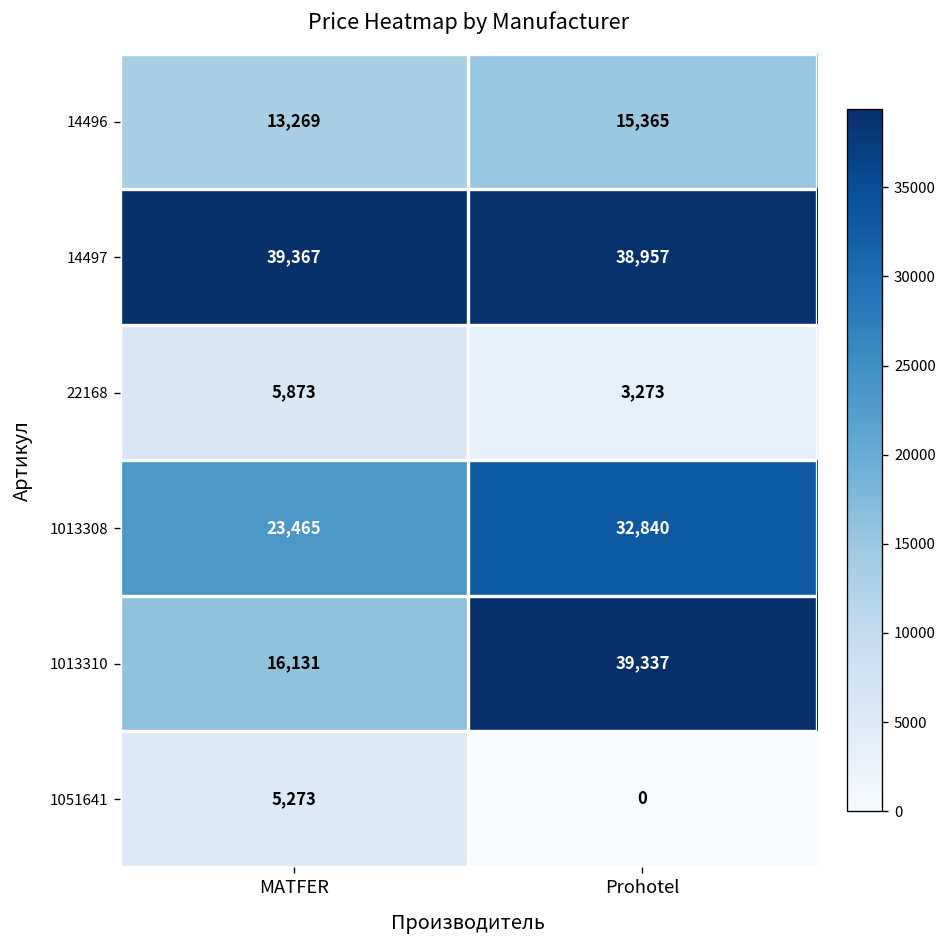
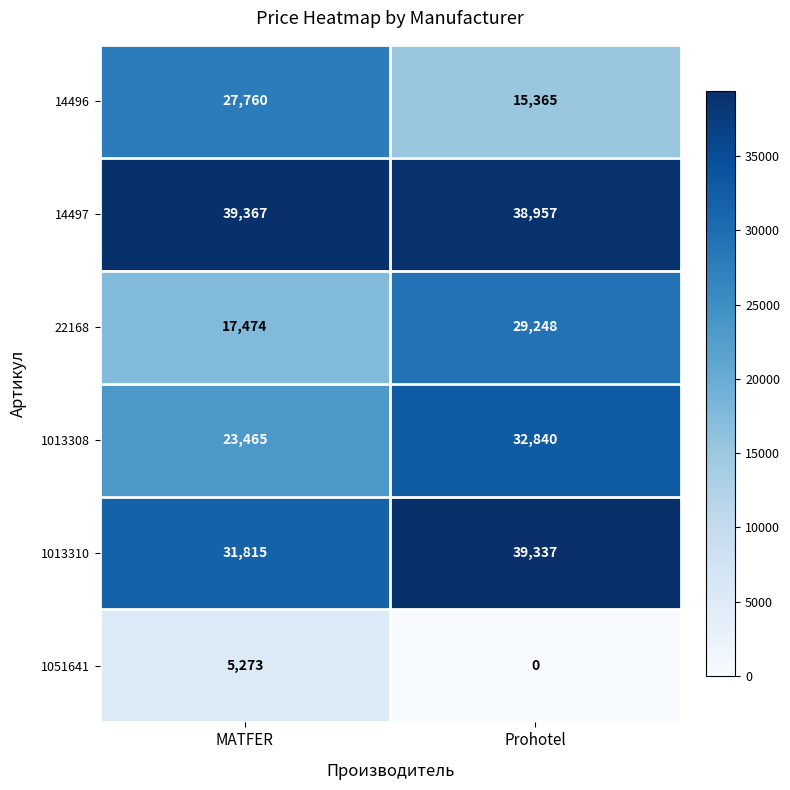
14496, MATFER: 13,269 -> 27,760
22168, MATFER: 5,873 -> 17,474
22168, Prohotel: 3,273 -> 29,248
1013310, MATFER: 16,131 -> 31,815
